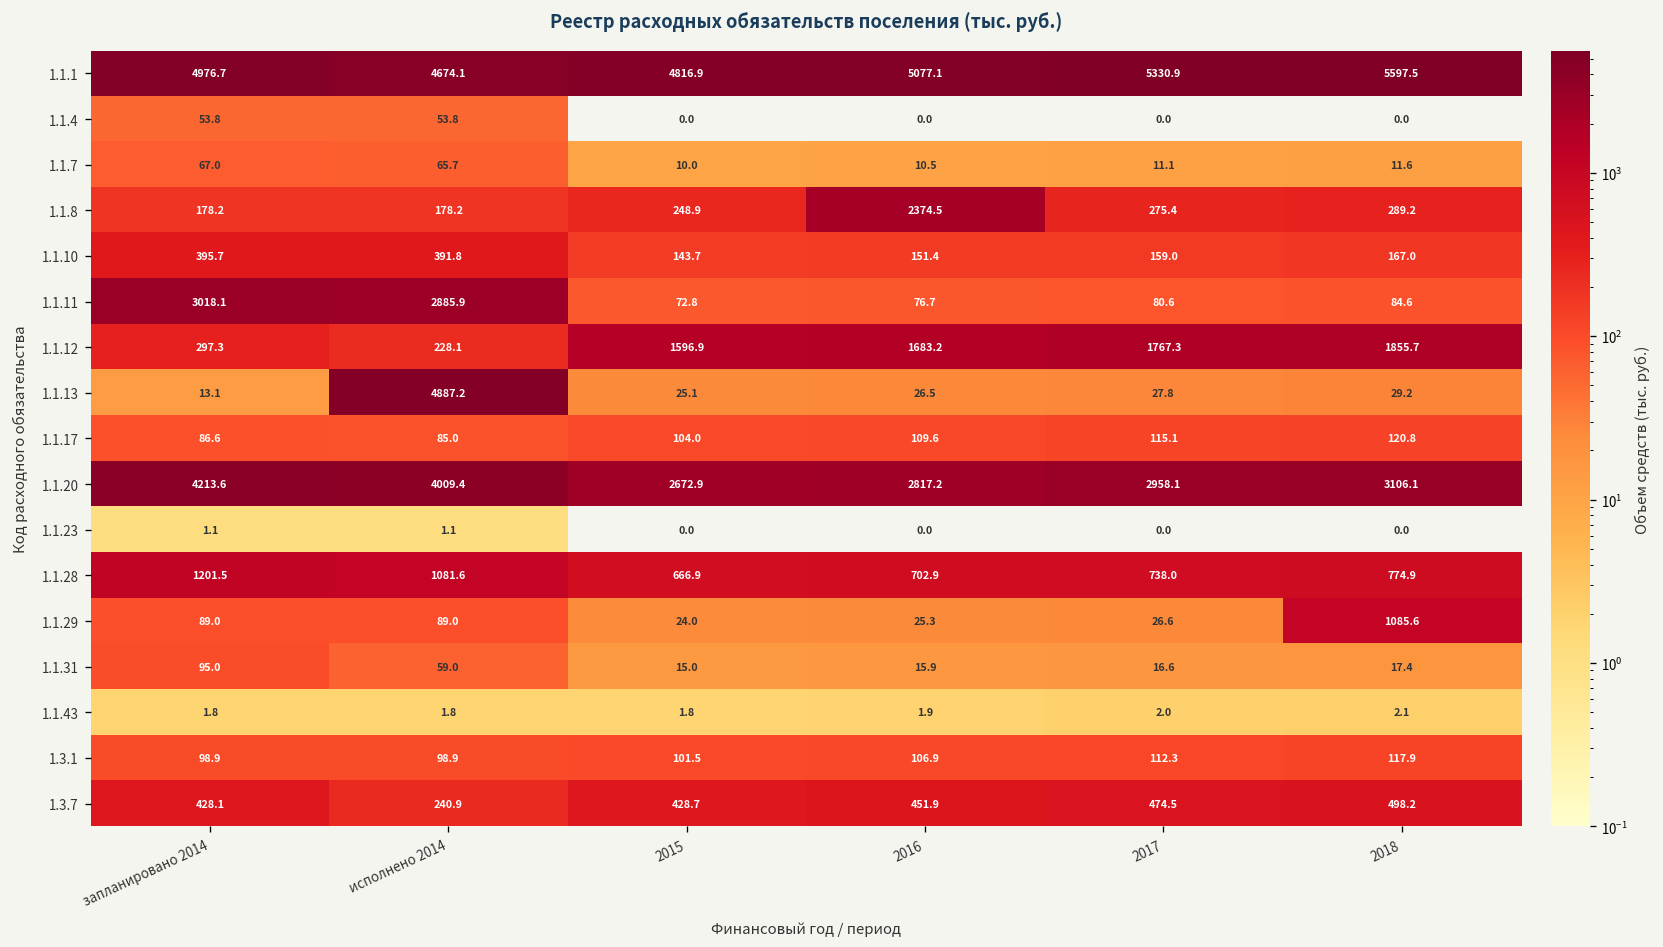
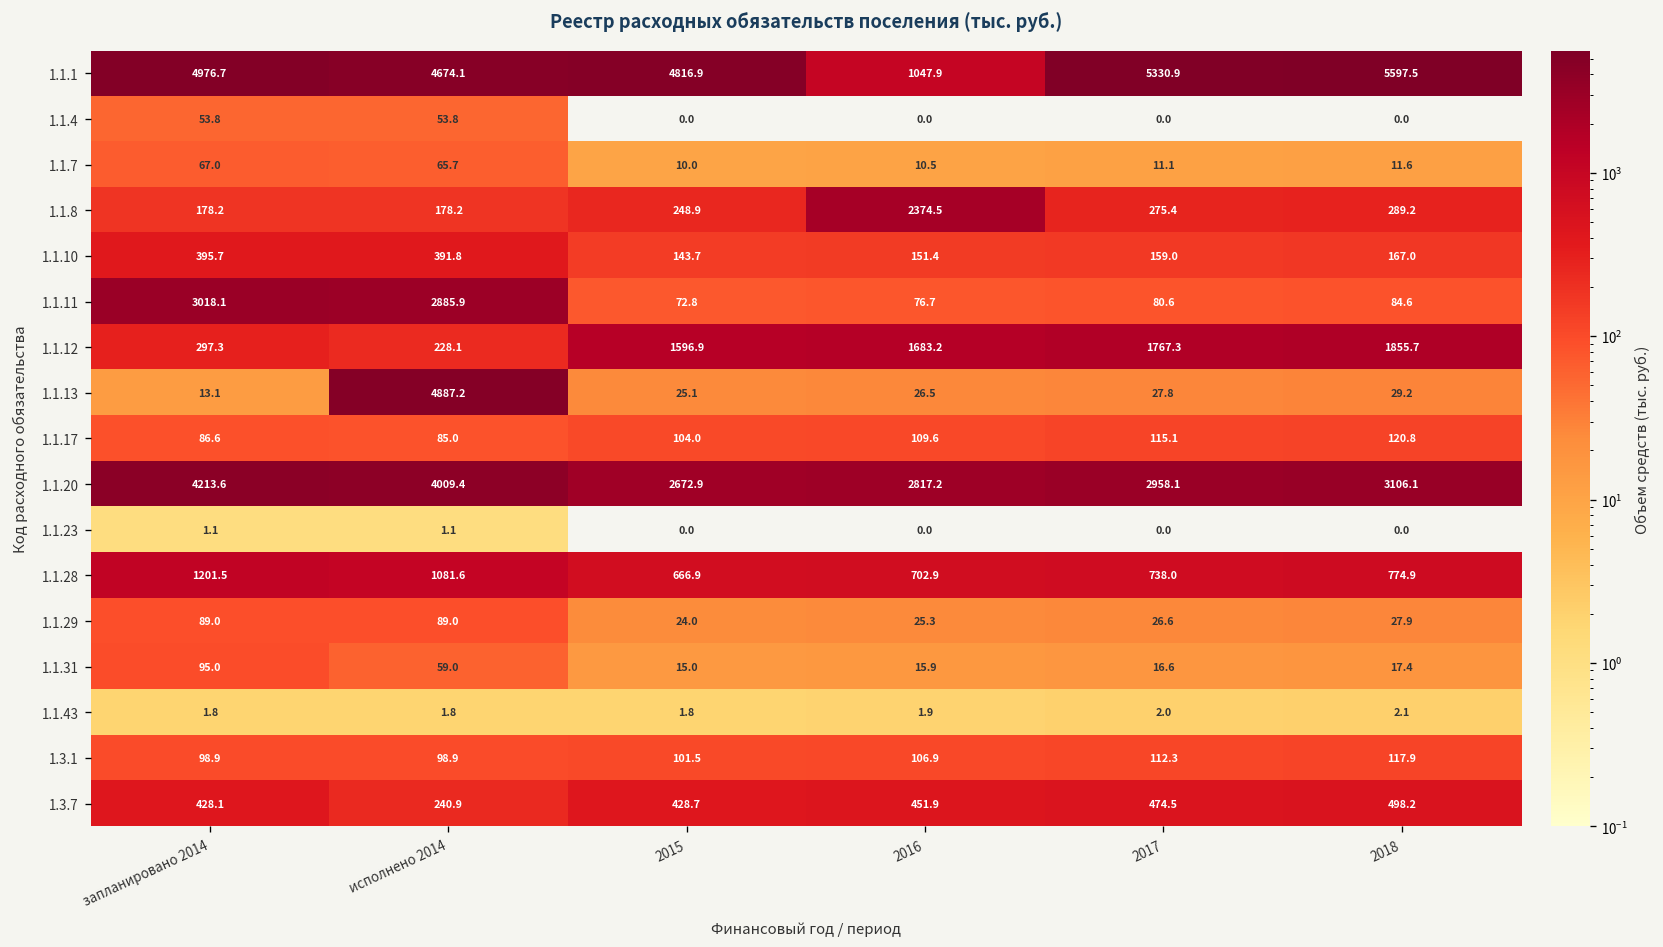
1.1.1, 2016: 5077.1 -> 1047.9
1.1.29, 2018: 1085.6 -> 27.9
